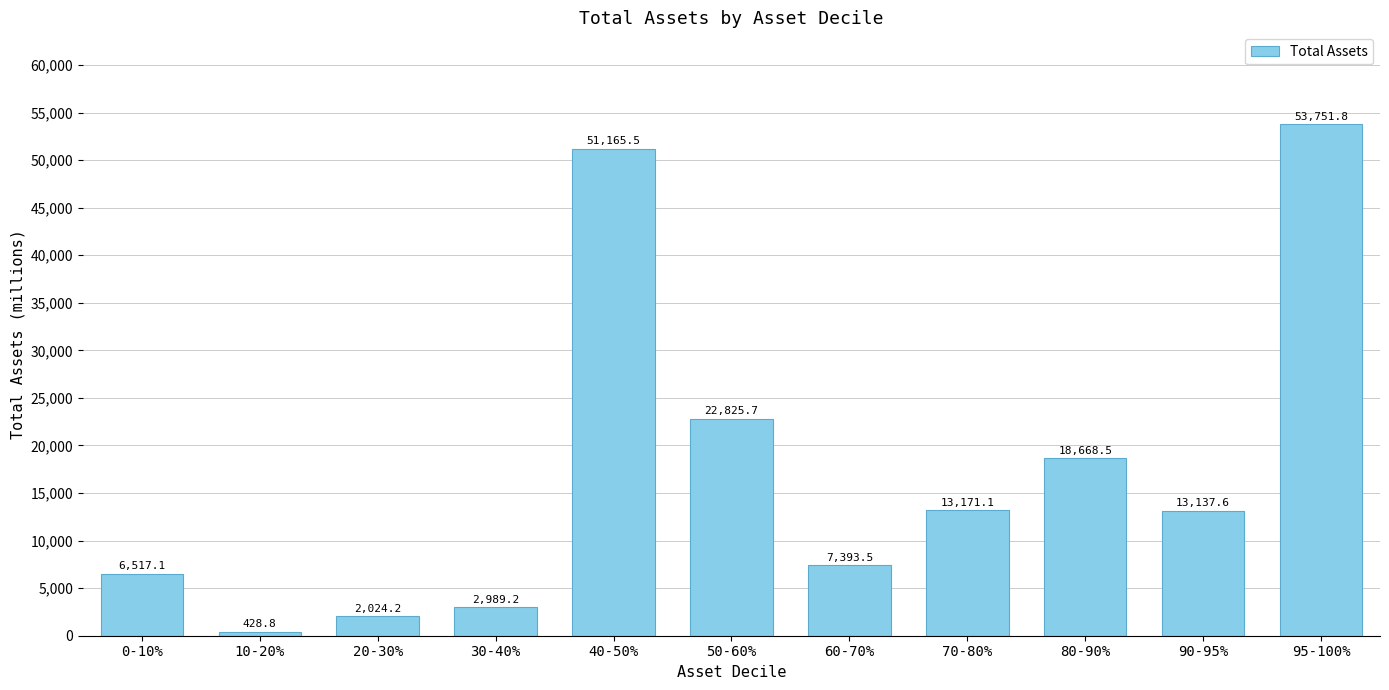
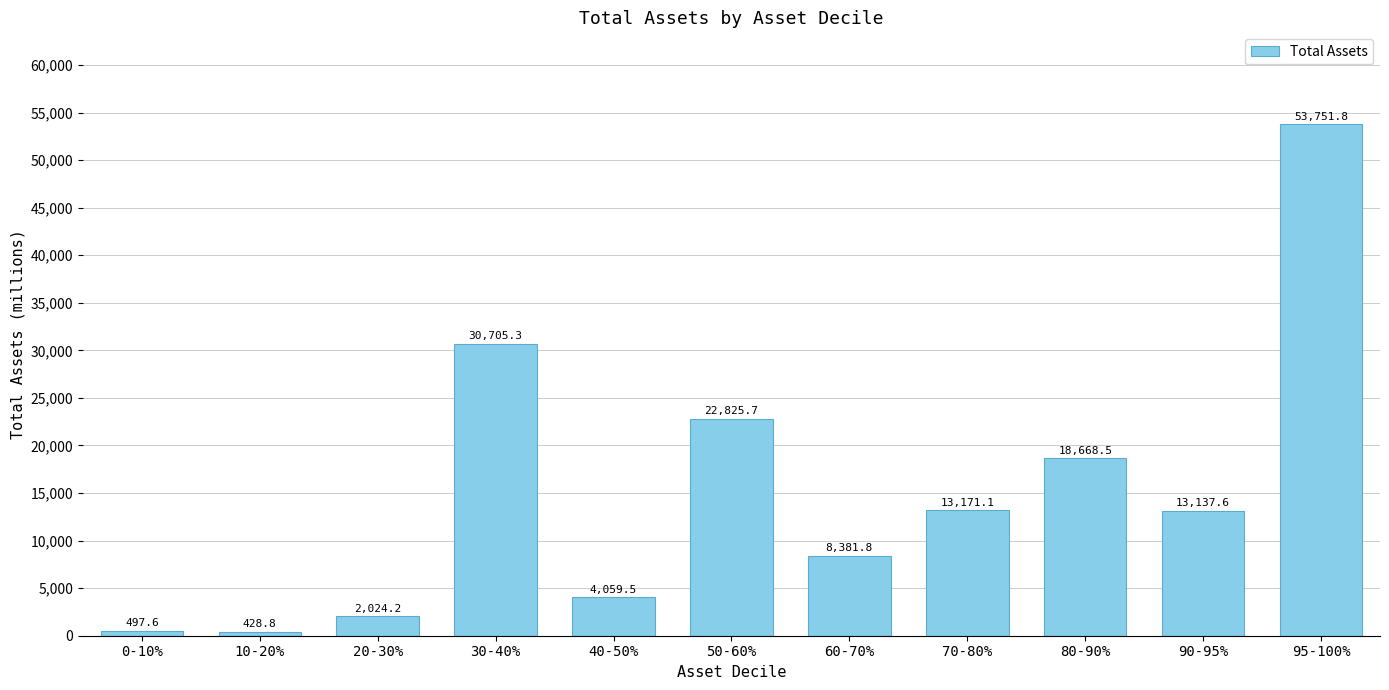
0-10%: 6,517.1 -> 497.6
30-40%: 2,989.2 -> 30,705.3
40-50%: 51,165.5 -> 4,059.5
60-70%: 7,393.5 -> 8,381.8
